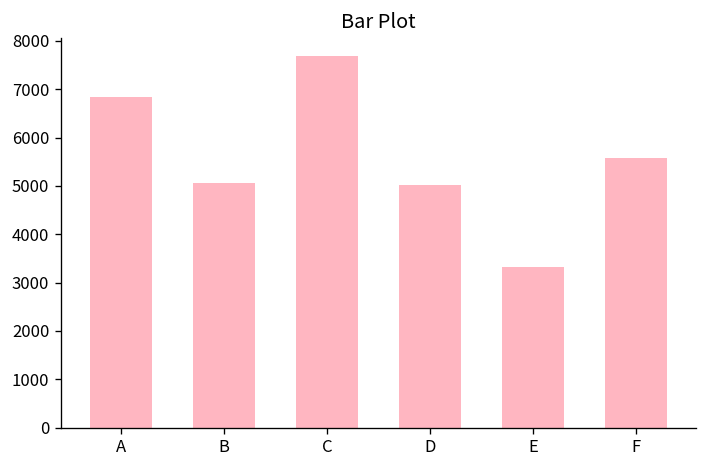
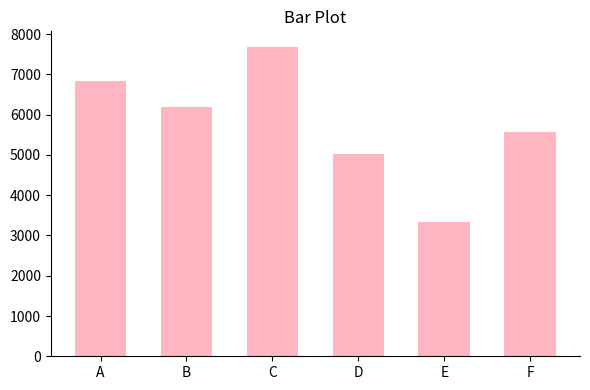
B: 5100 -> 6200
